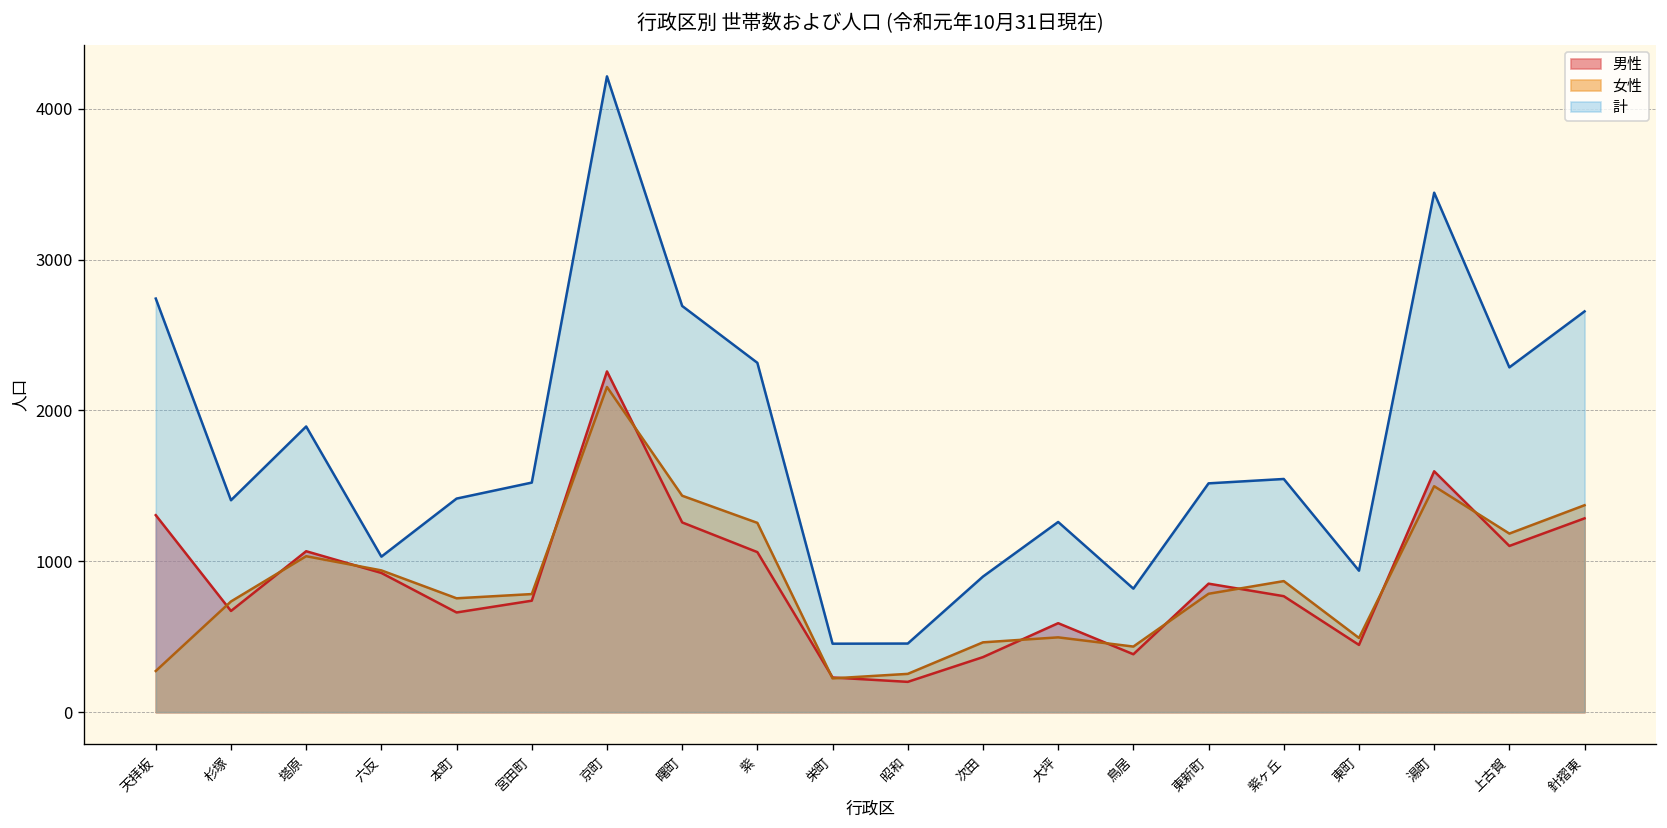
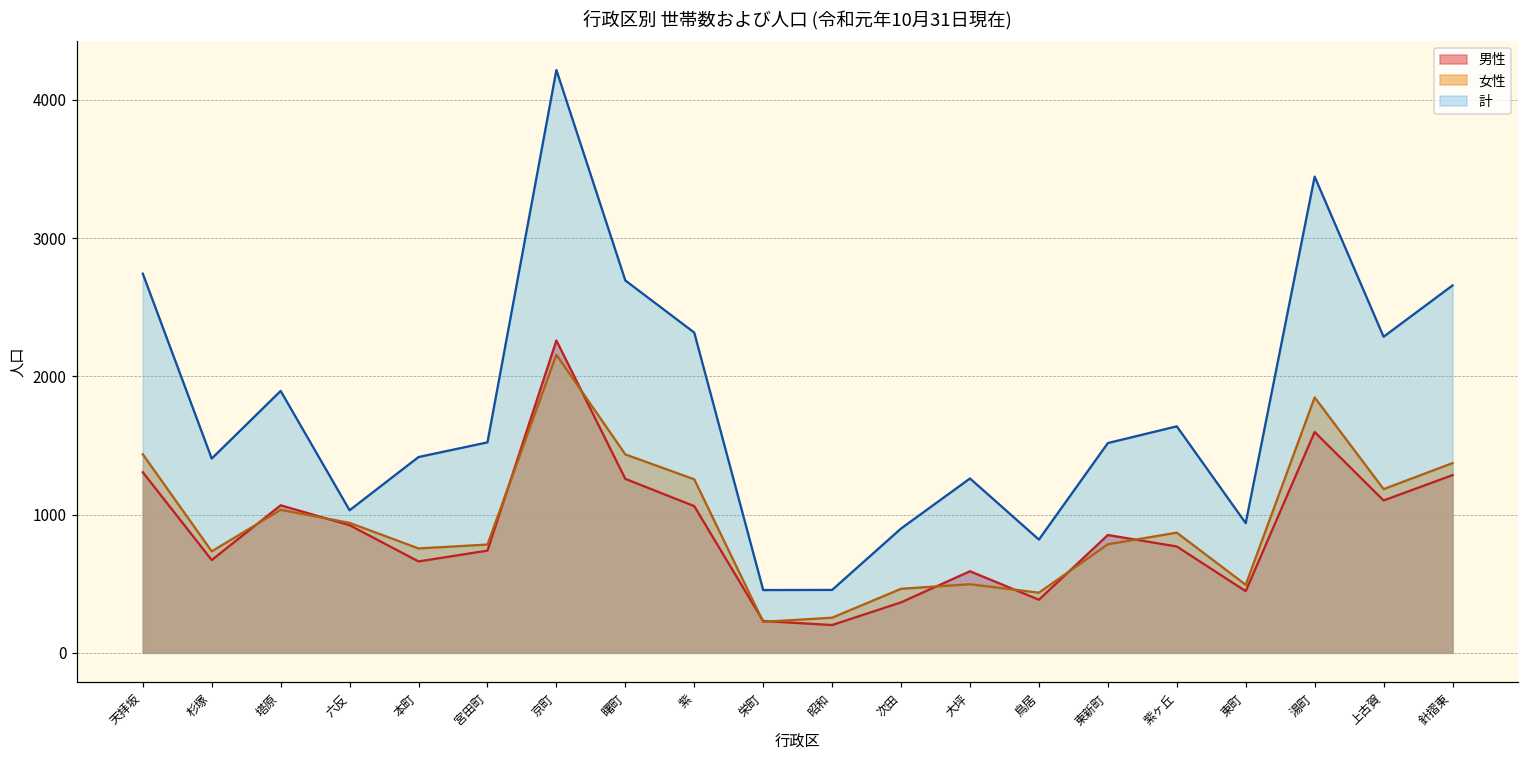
女性, 天拝坂: 270 -> 1440
計, 紫ヶ丘: 1550 -> 1640
女性, 湯町: 1500 -> 1850
